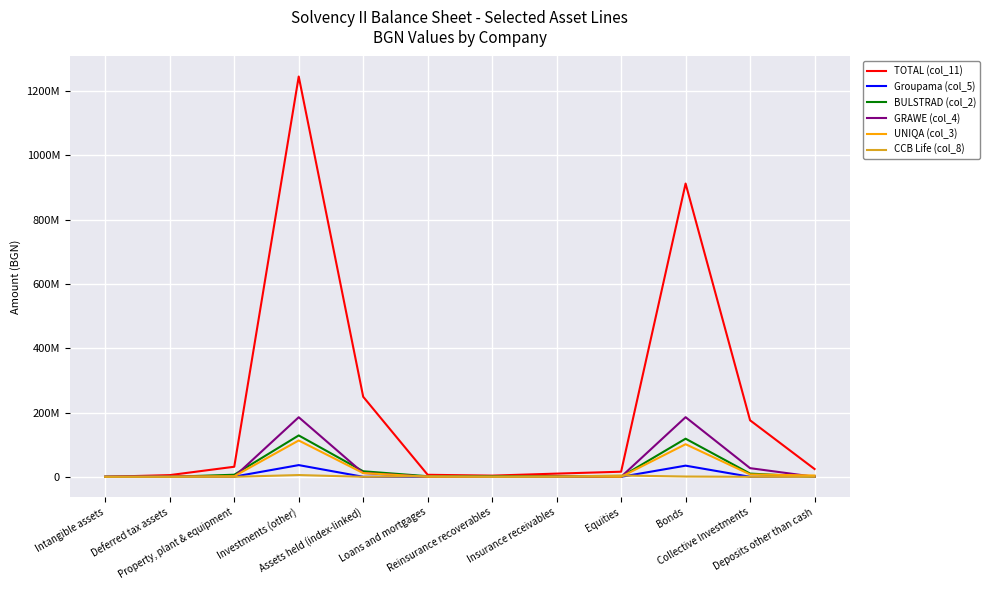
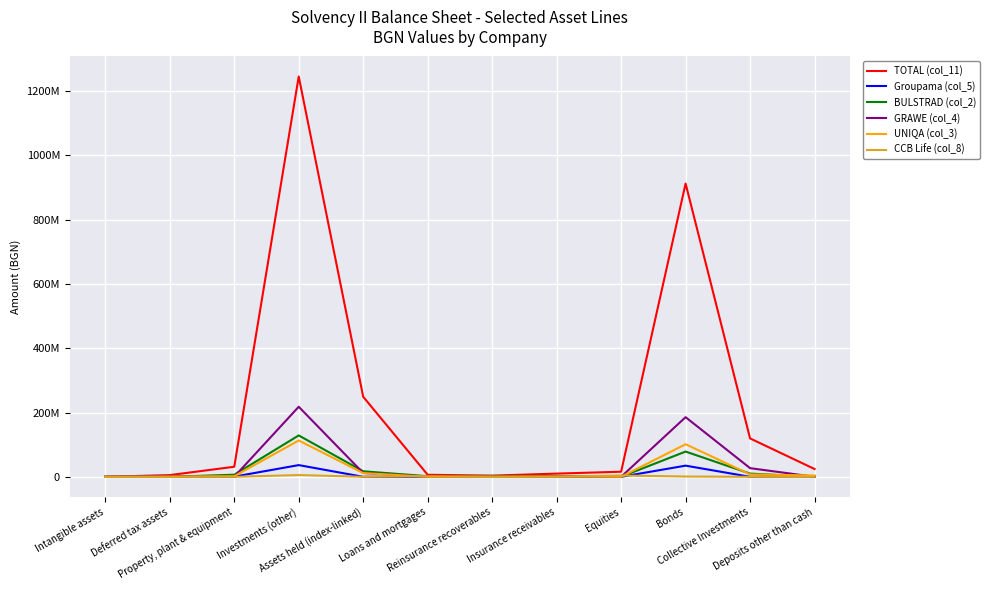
GRAWE (col_4), Investments (other): 190000000 -> 220000000
BULSTRAD (col_2), Bonds: 120000000 -> 80000000
TOTAL (col_11), Collective Investments: 180000000 -> 120000000
